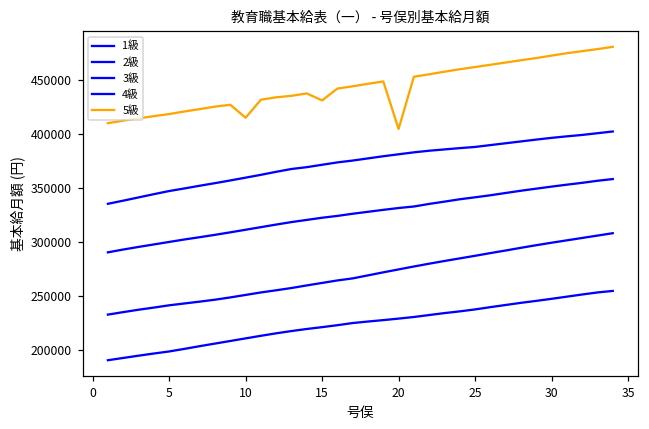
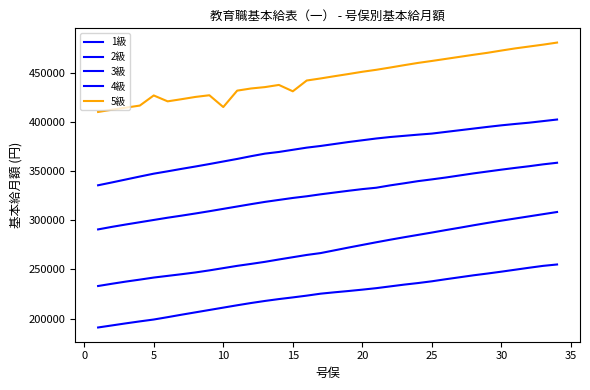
5級, 5: 420000 -> 430000
5級, 20: 400000 -> 450000
